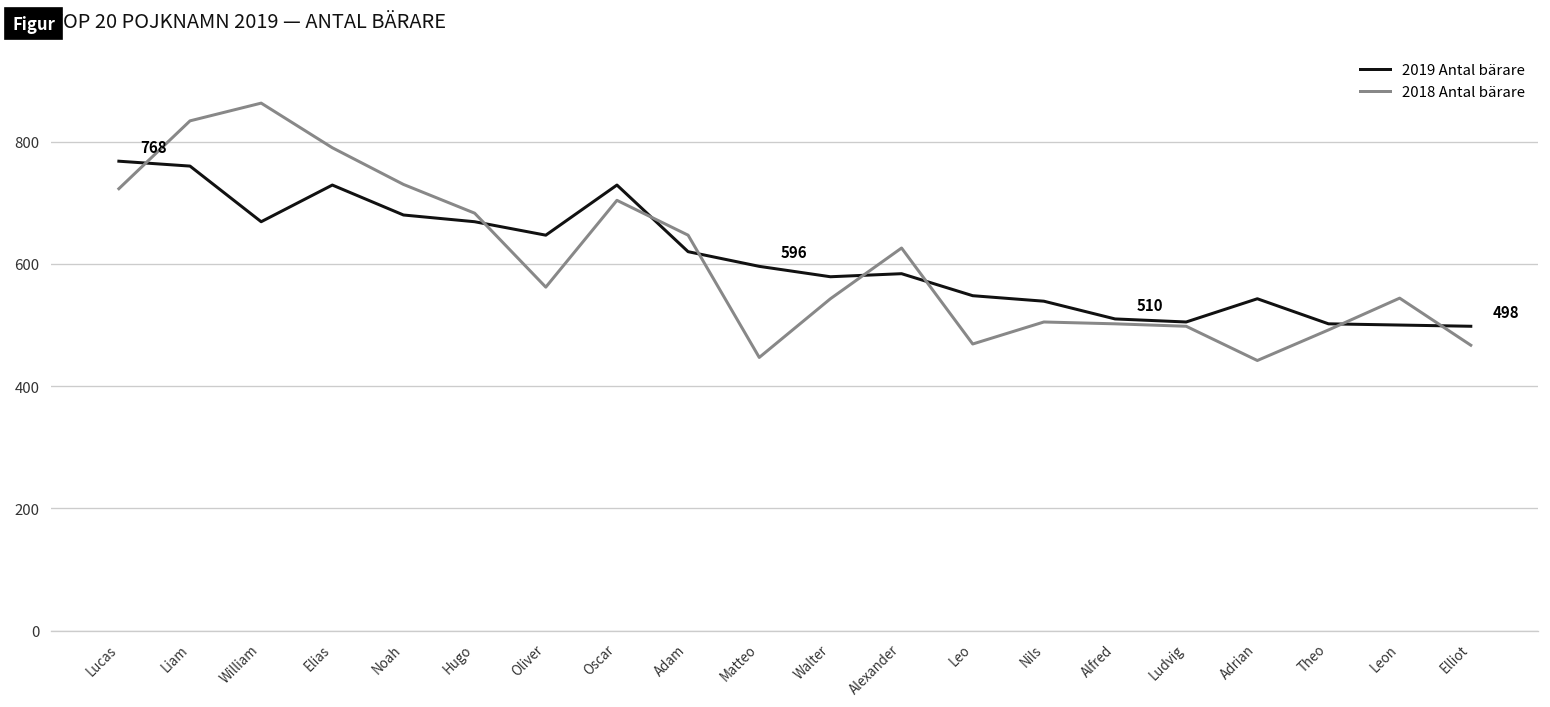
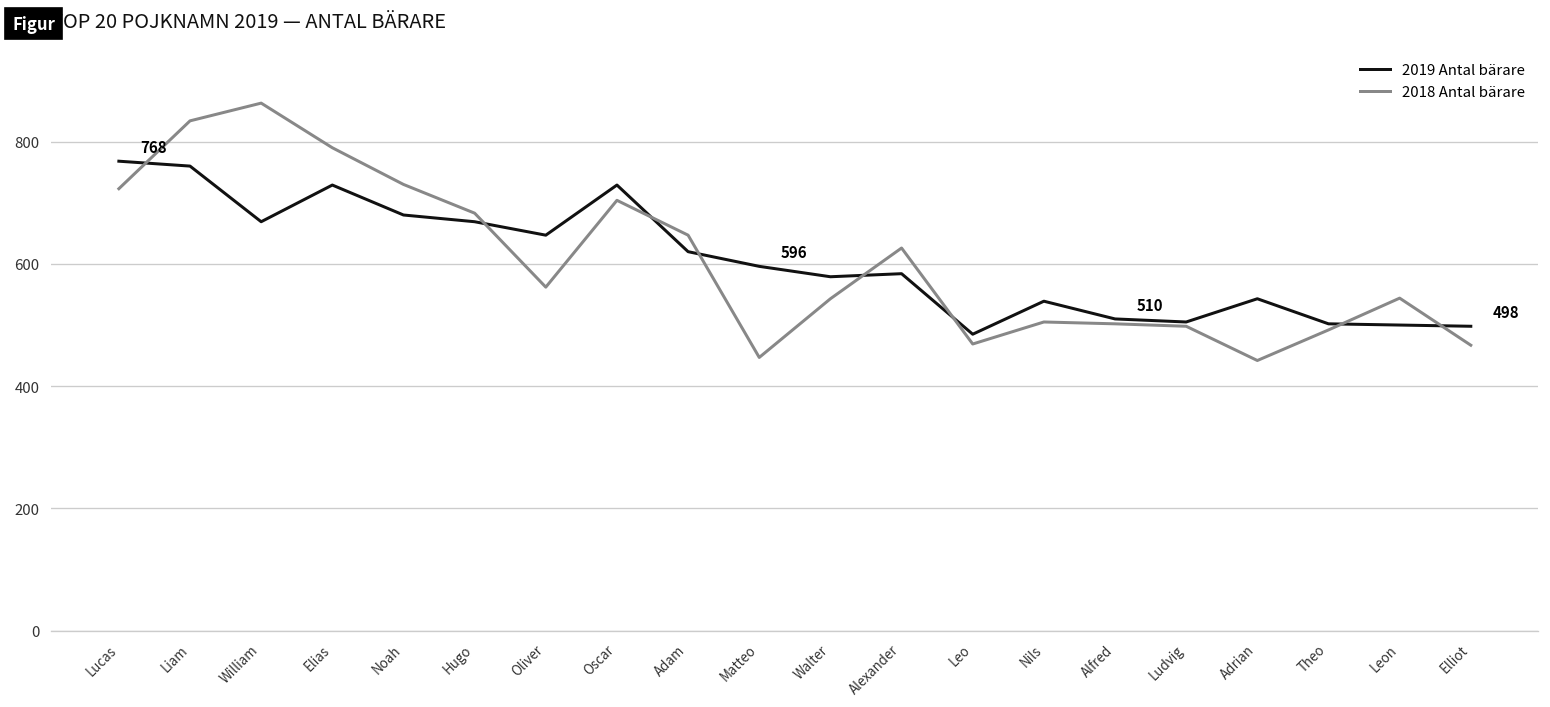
2019 Antal bärare, Leo: 550 -> 490
